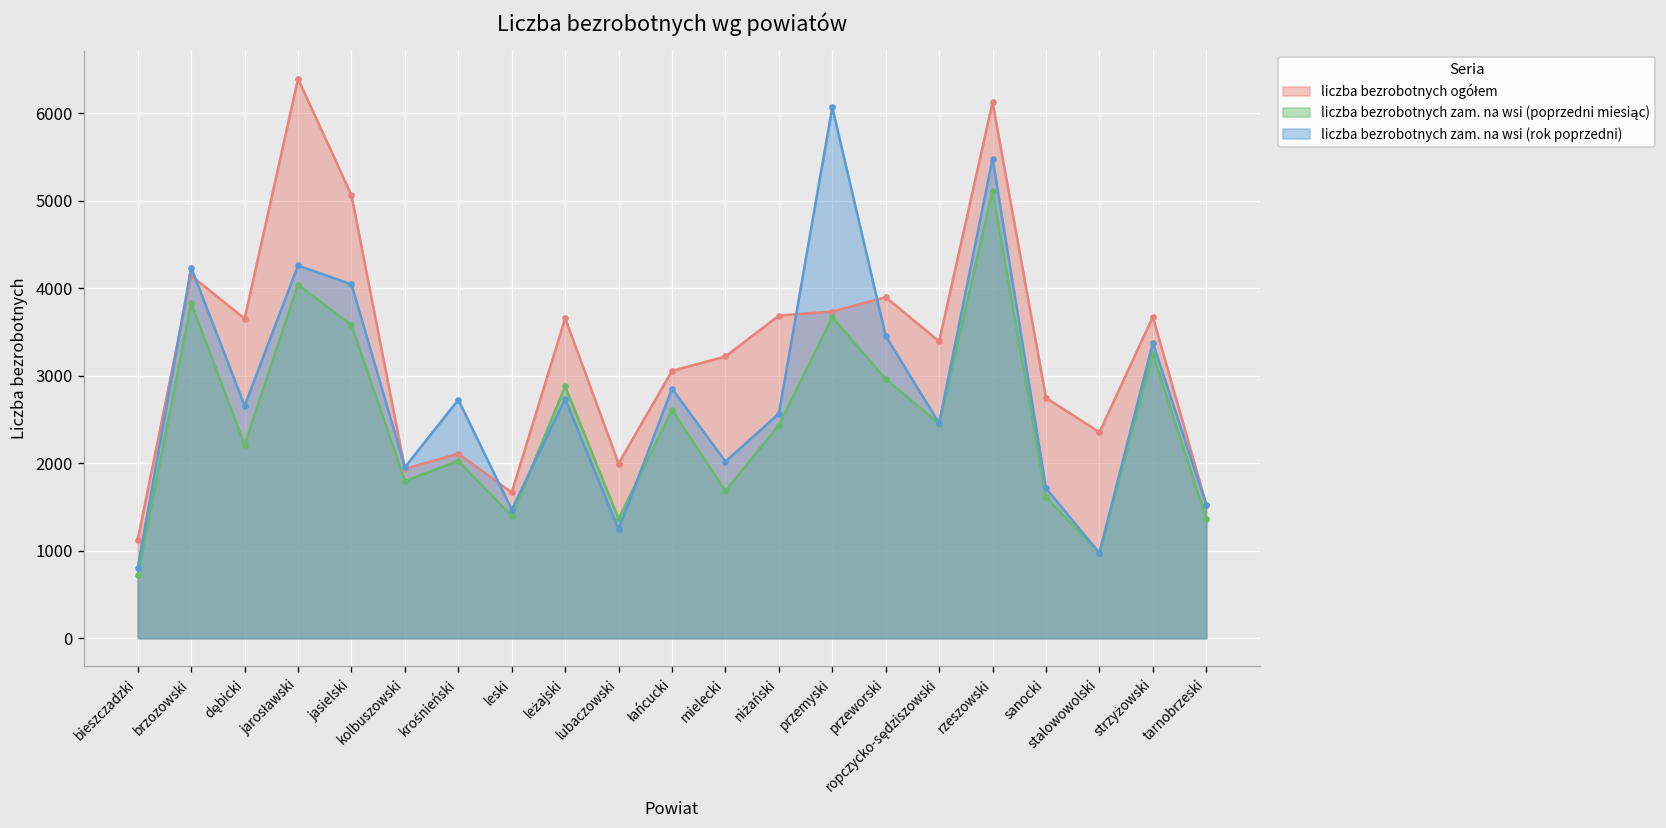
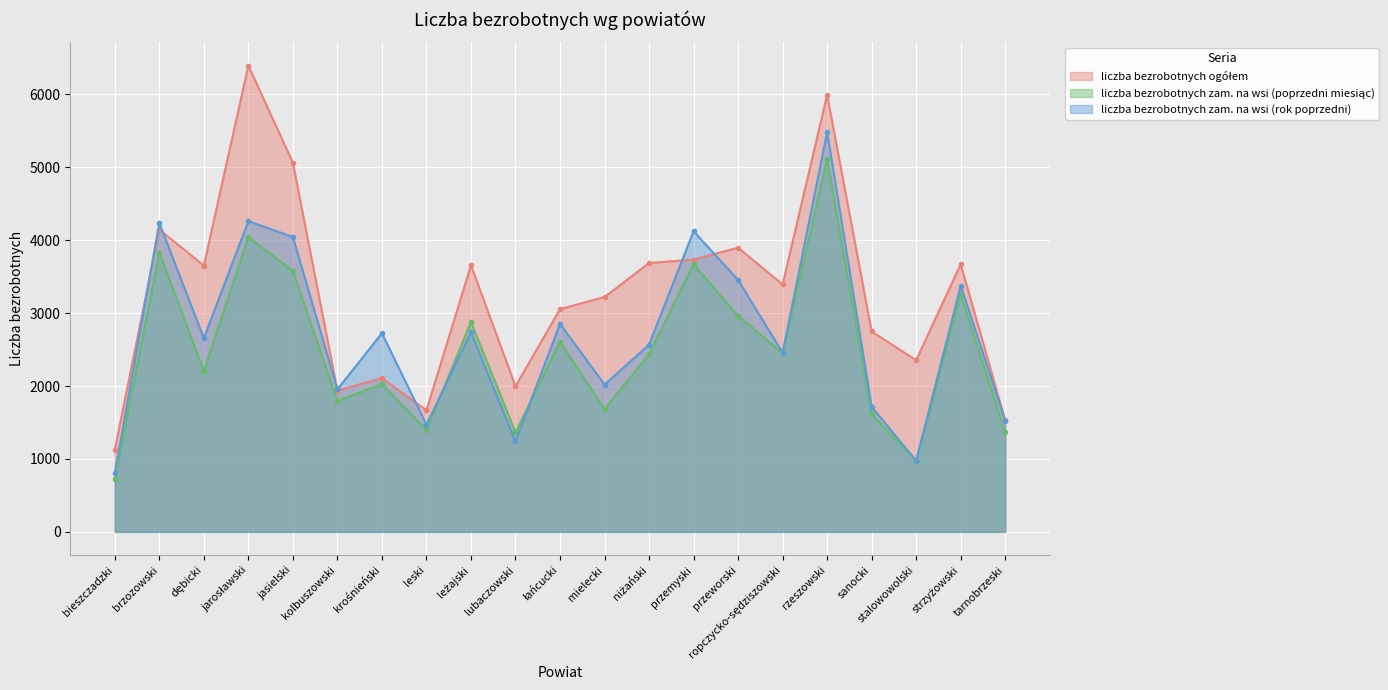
liczba bezrobotnych zam. na wsi (rok poprzedni), przemyski: 6100 -> 4100
liczba bezrobotnych ogółem, rzeszowski: 6100 -> 6000
